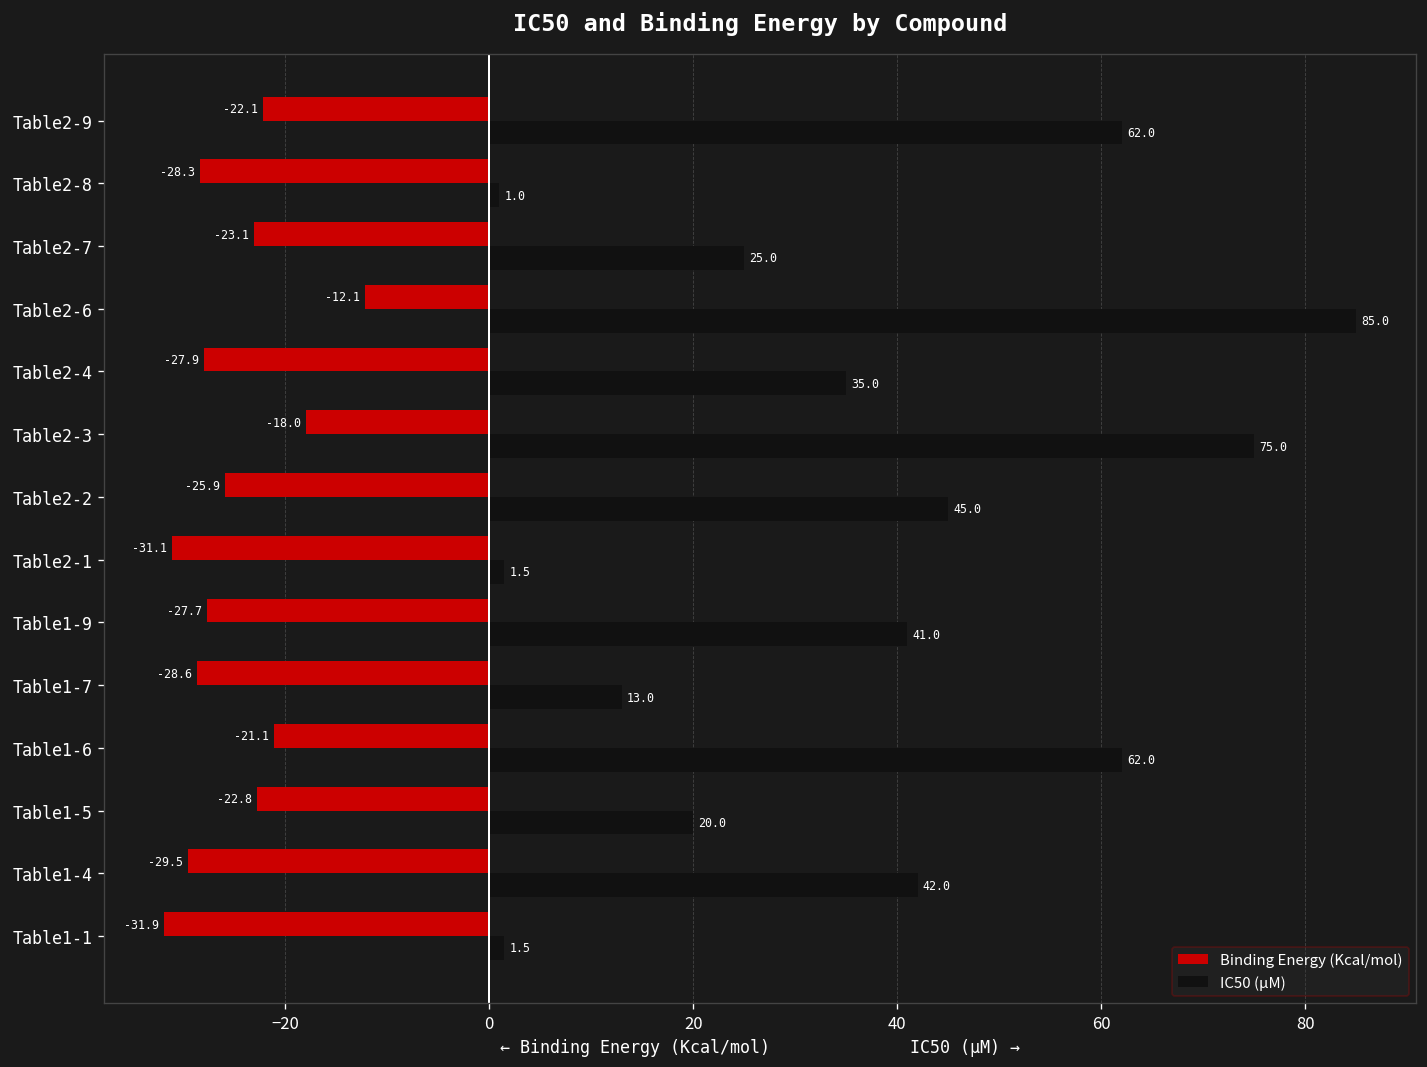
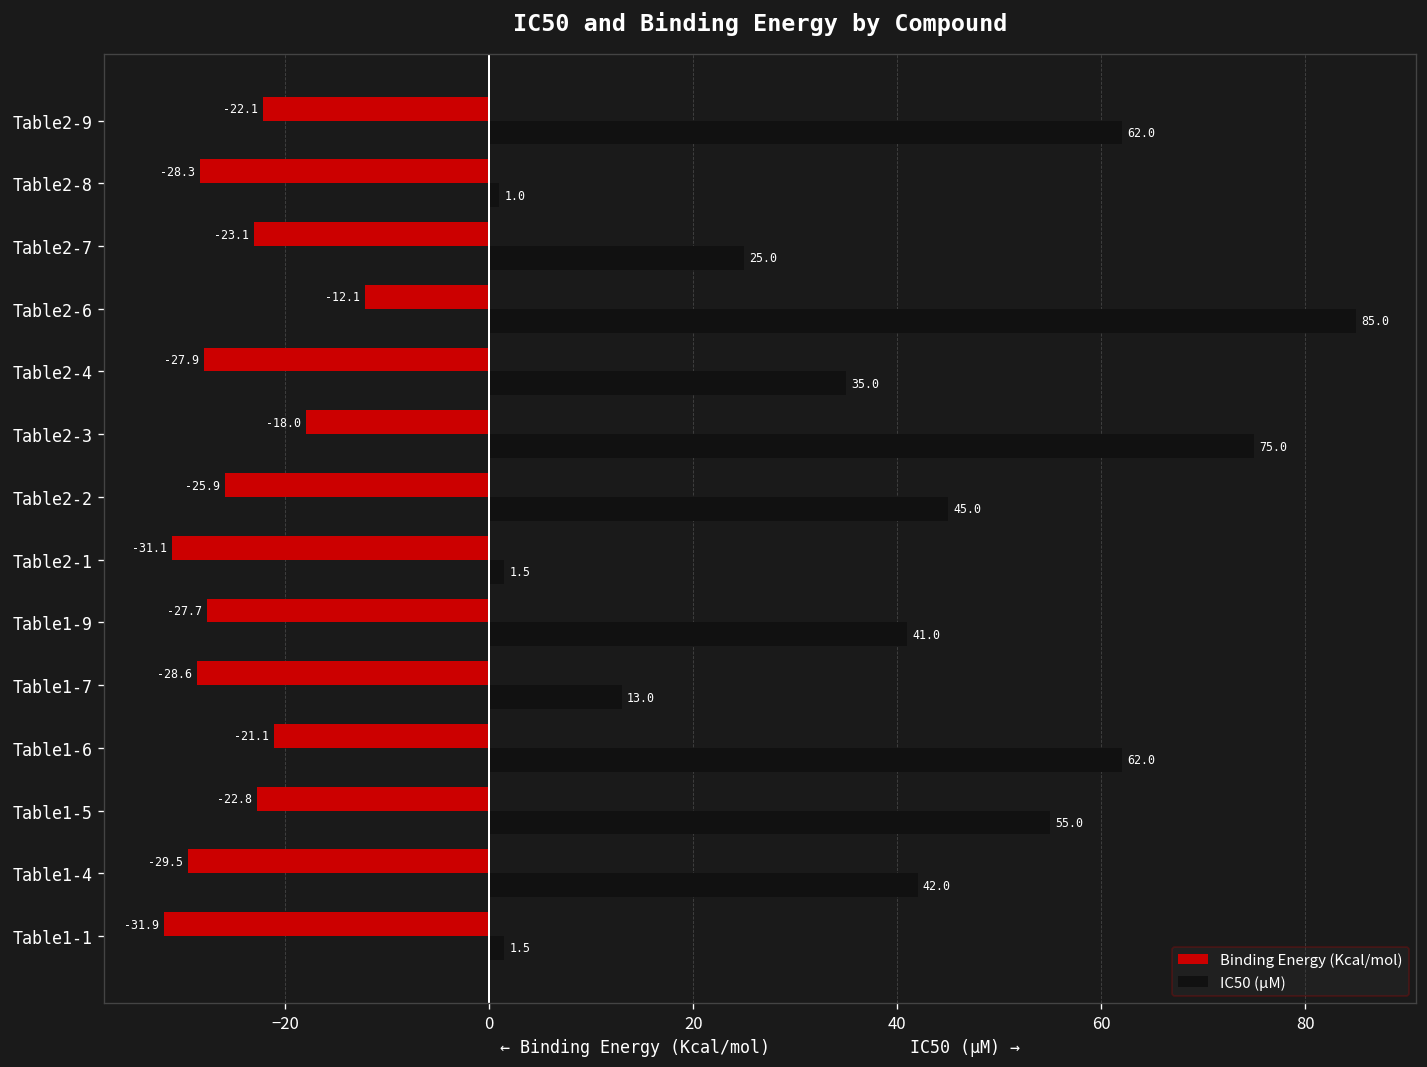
IC50 (μM), Table1-5: 20.0 -> 55.0
